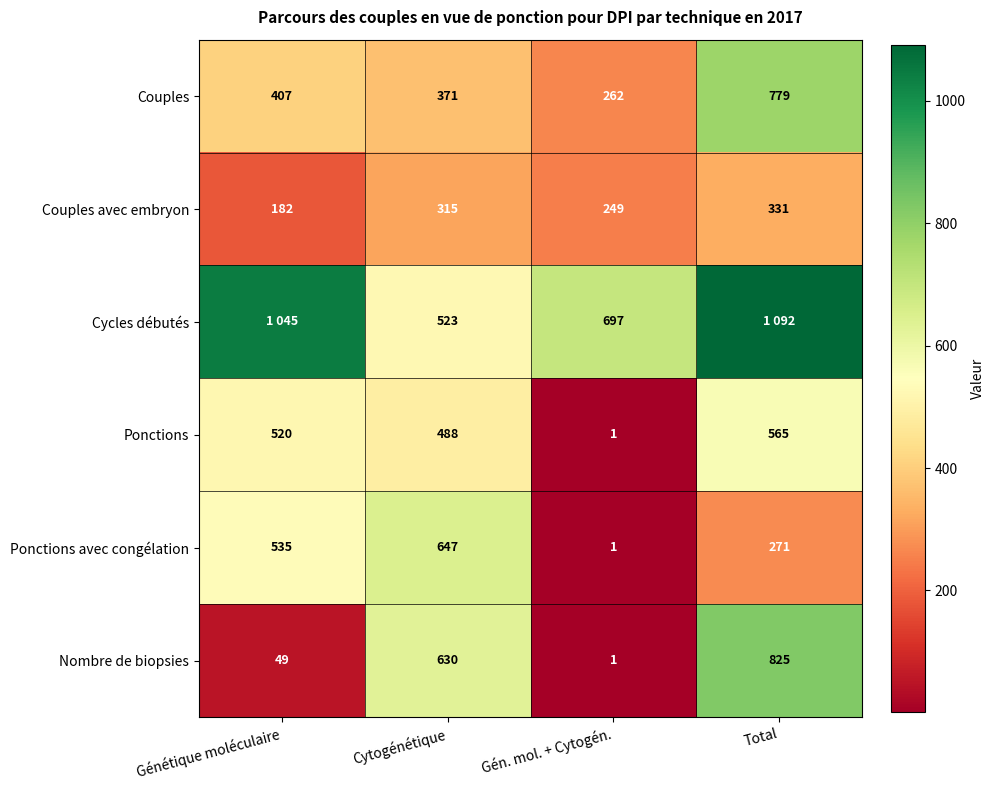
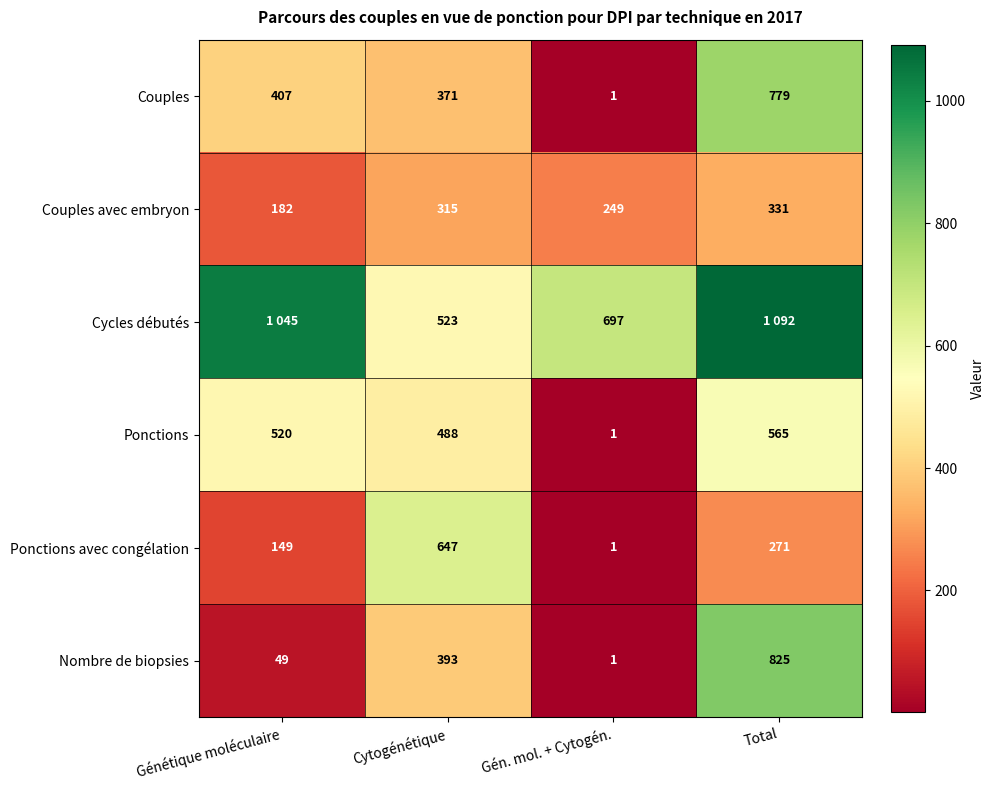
Couples, Gén. mol. + Cytogén.: 262 -> 1
Ponctions avec congélation, Génétique moléculaire: 535 -> 149
Nombre de biopsies, Cytogénétique: 630 -> 393
